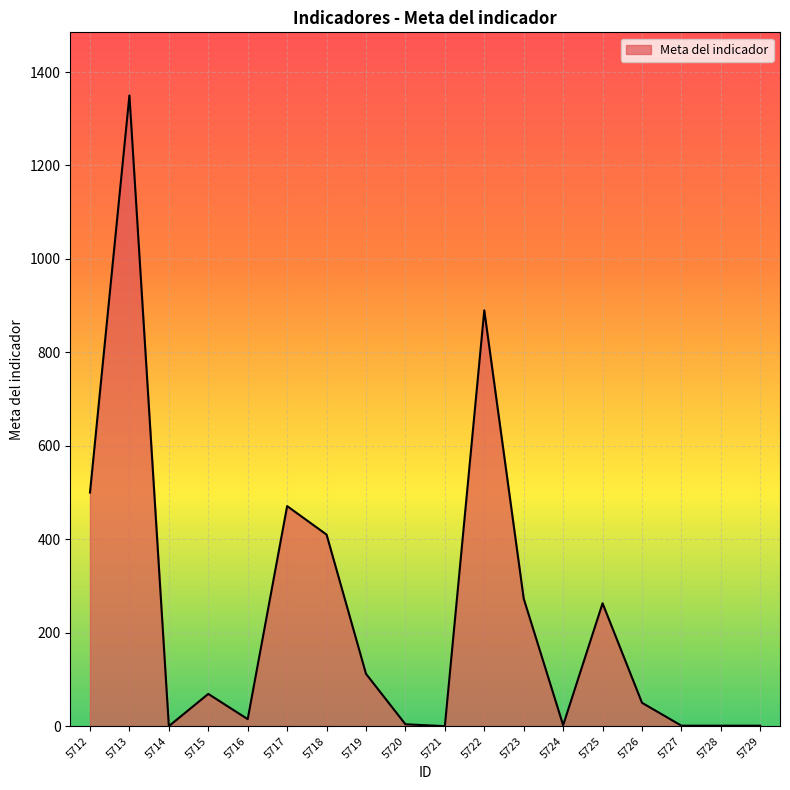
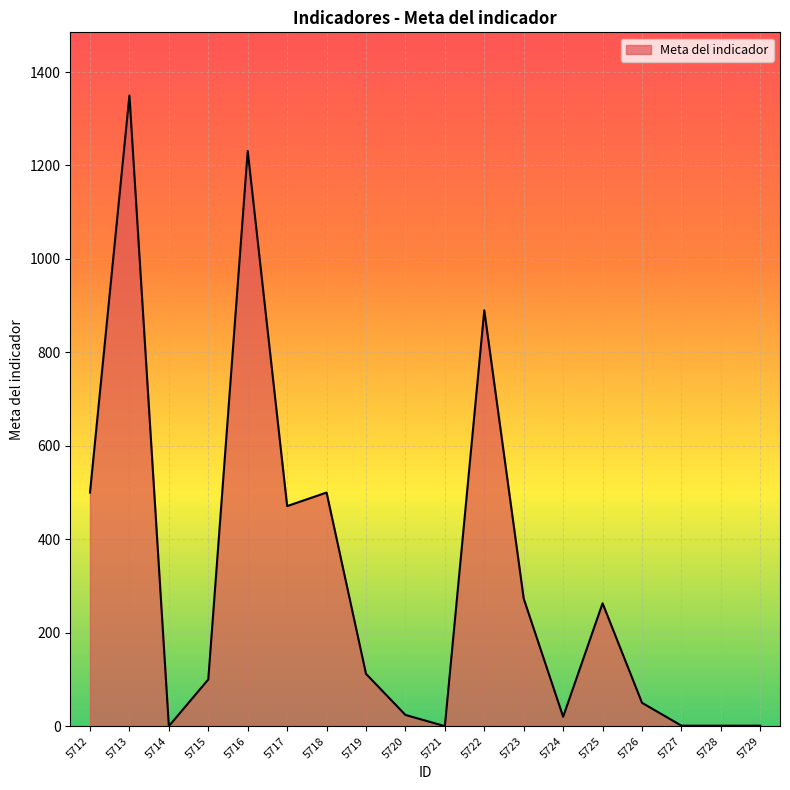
5715: 70 -> 100
5716: 20 -> 1230
5718: 410 -> 500
5720: 0 -> 20
5724: 0 -> 20
